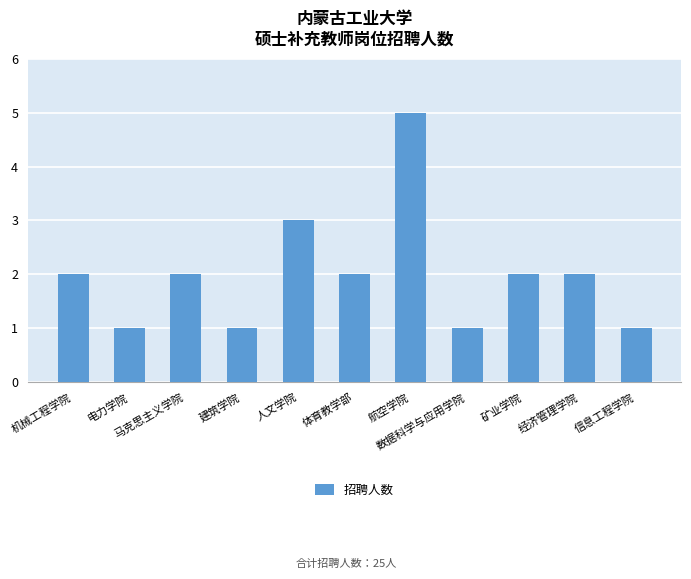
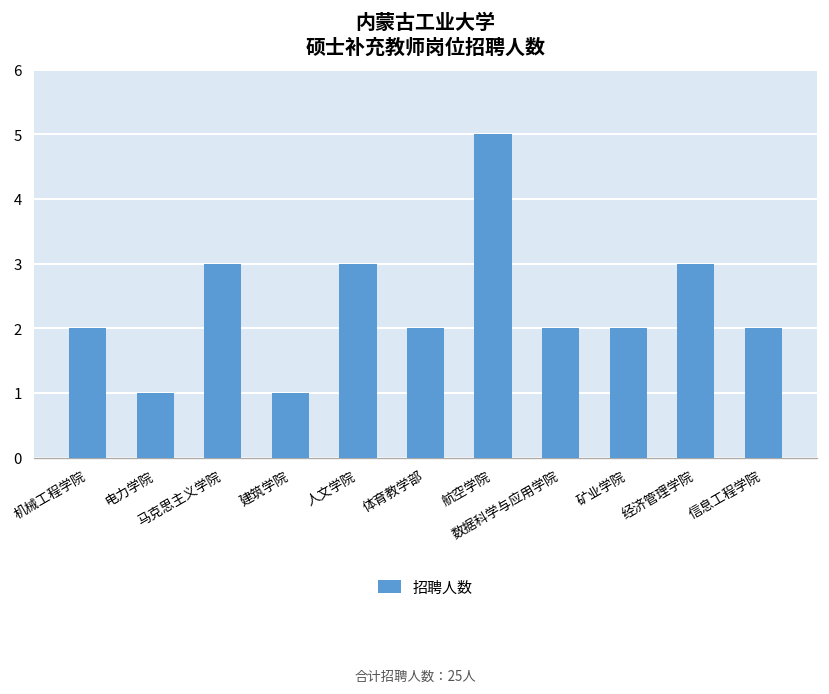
马克思主义学院: 2 -> 3
数据科学与应用学院: 1 -> 2
经济管理学院: 2 -> 3
信息工程学院: 1 -> 2
